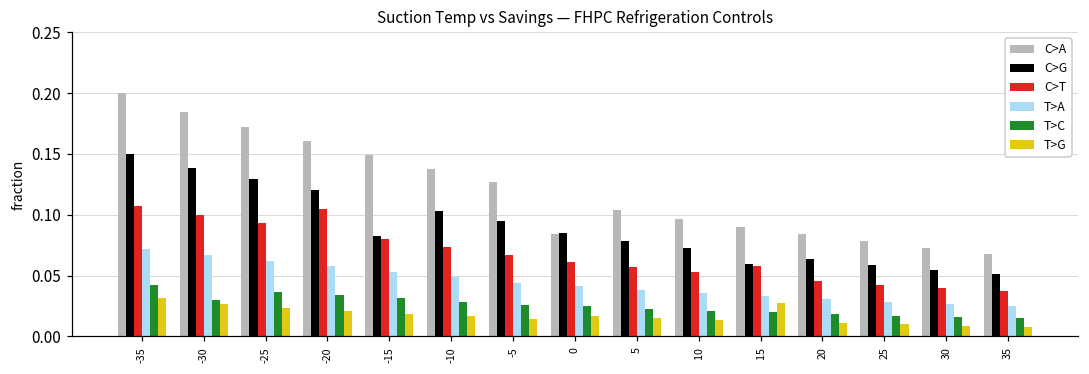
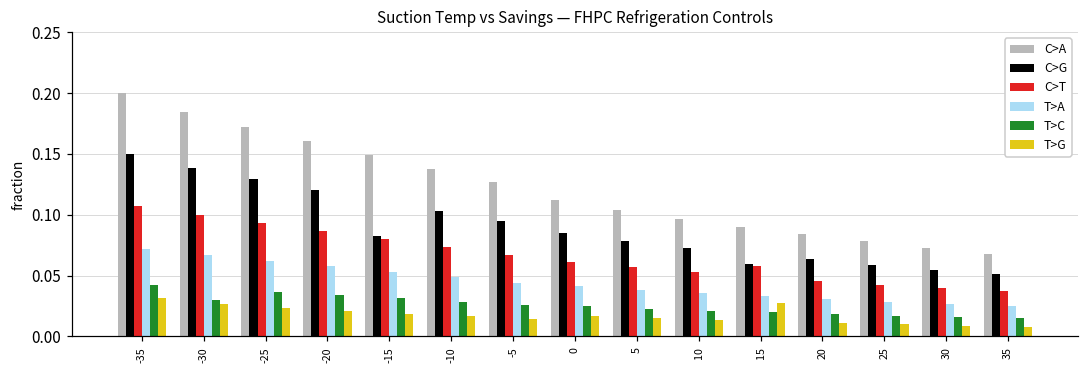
C>T, -20: 0.105 -> 0.087
C>A, 0: 0.084 -> 0.112
